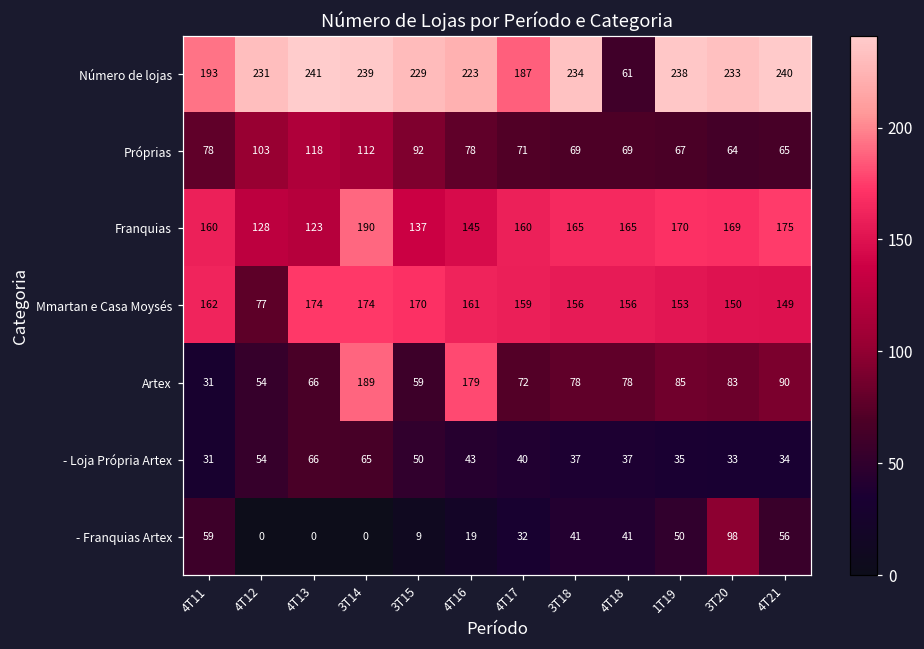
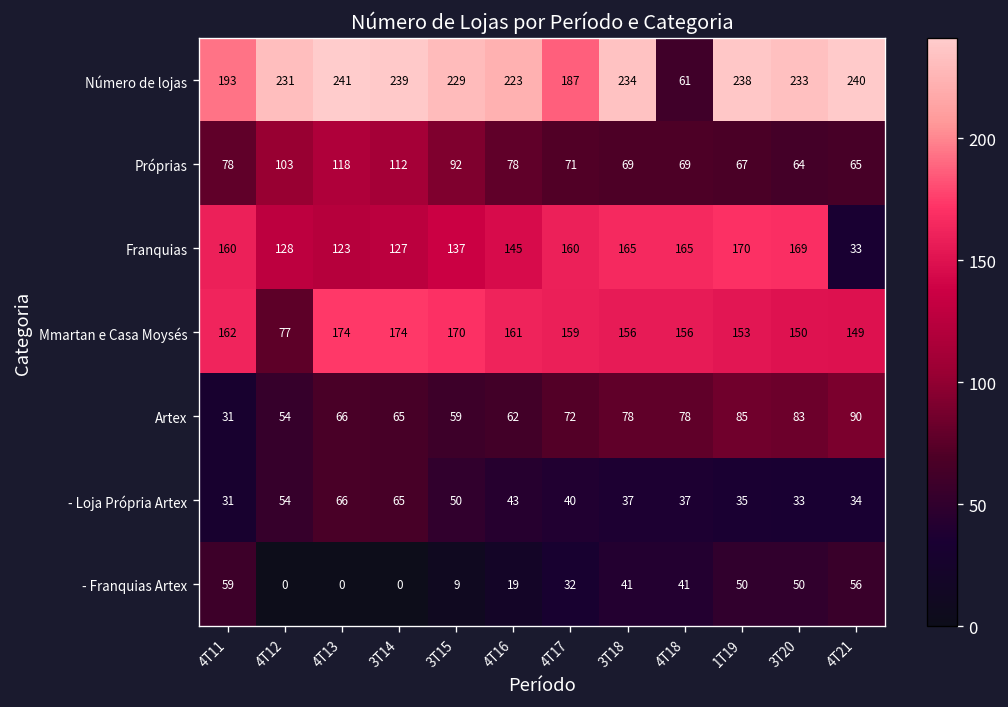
Franquias, 3T14: 190 -> 127
Franquias, 4T21: 175 -> 33
Artex, 3T14: 189 -> 65
Artex, 4T16: 179 -> 62
- Franquias Artex, 3T20: 98 -> 50
